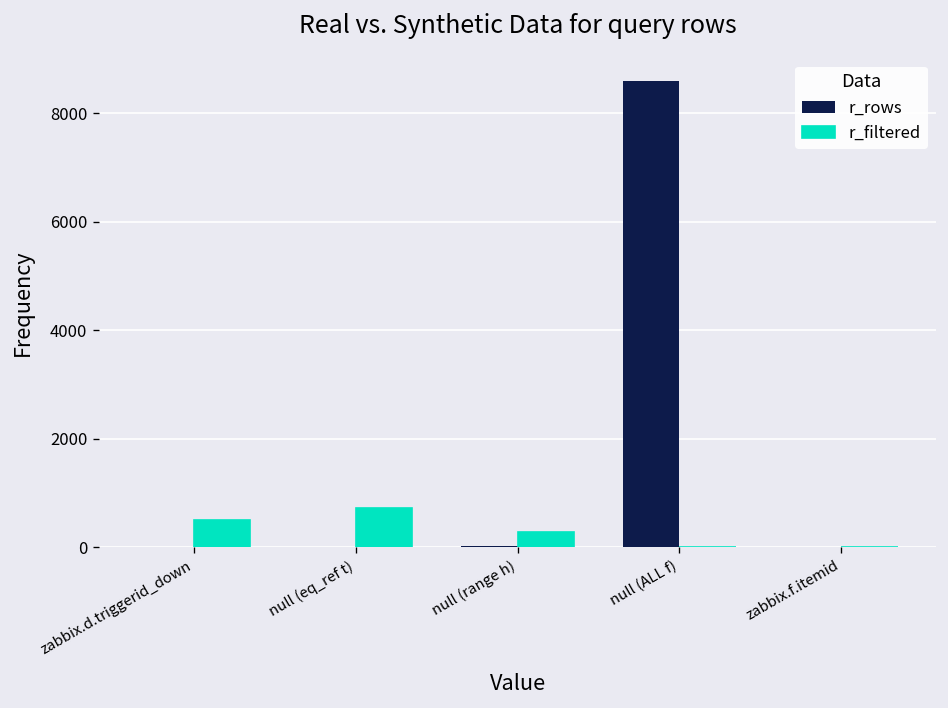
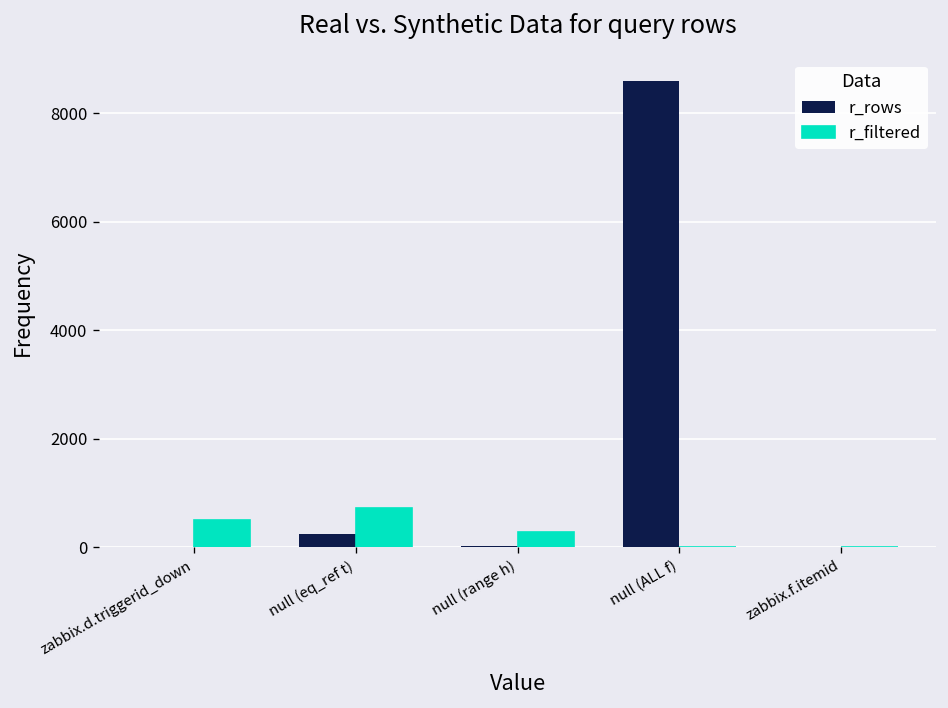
r_rows, null (eq_ref t): 0 -> 200
